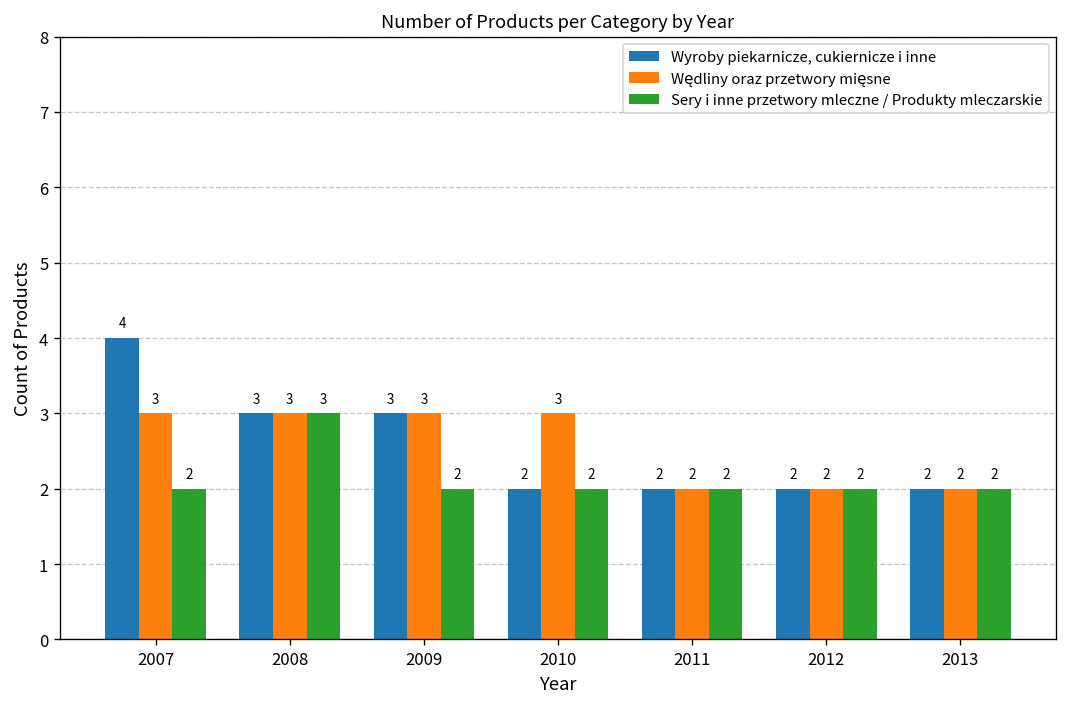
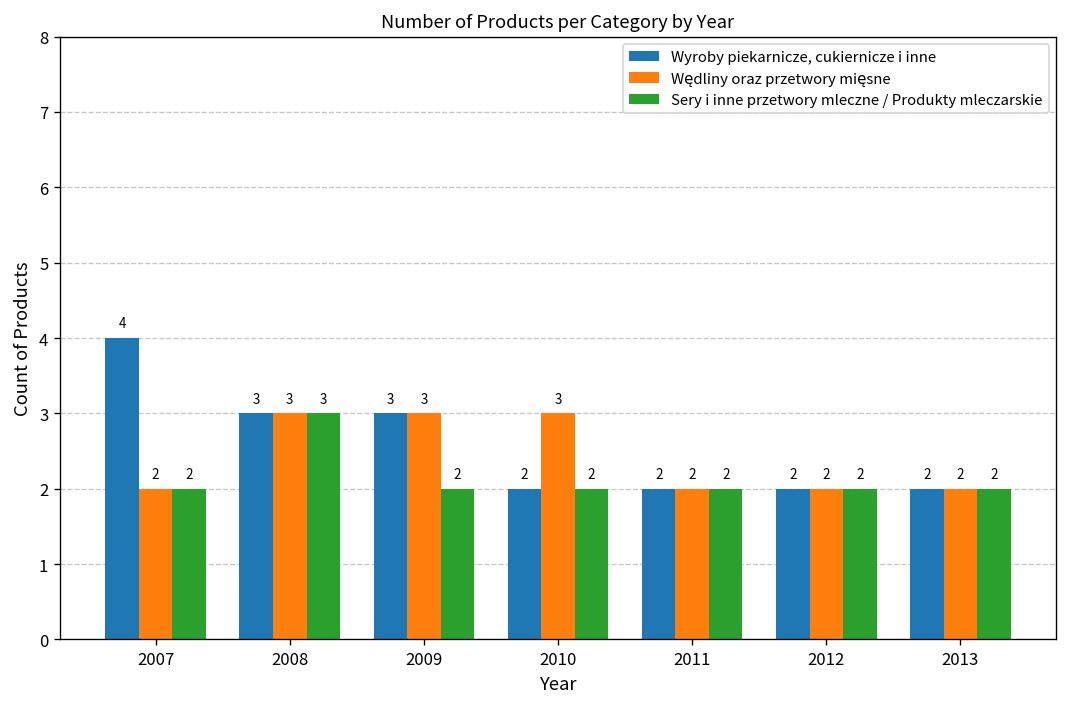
Wędliny oraz przetwory mięsne, 2007: 3 -> 2
